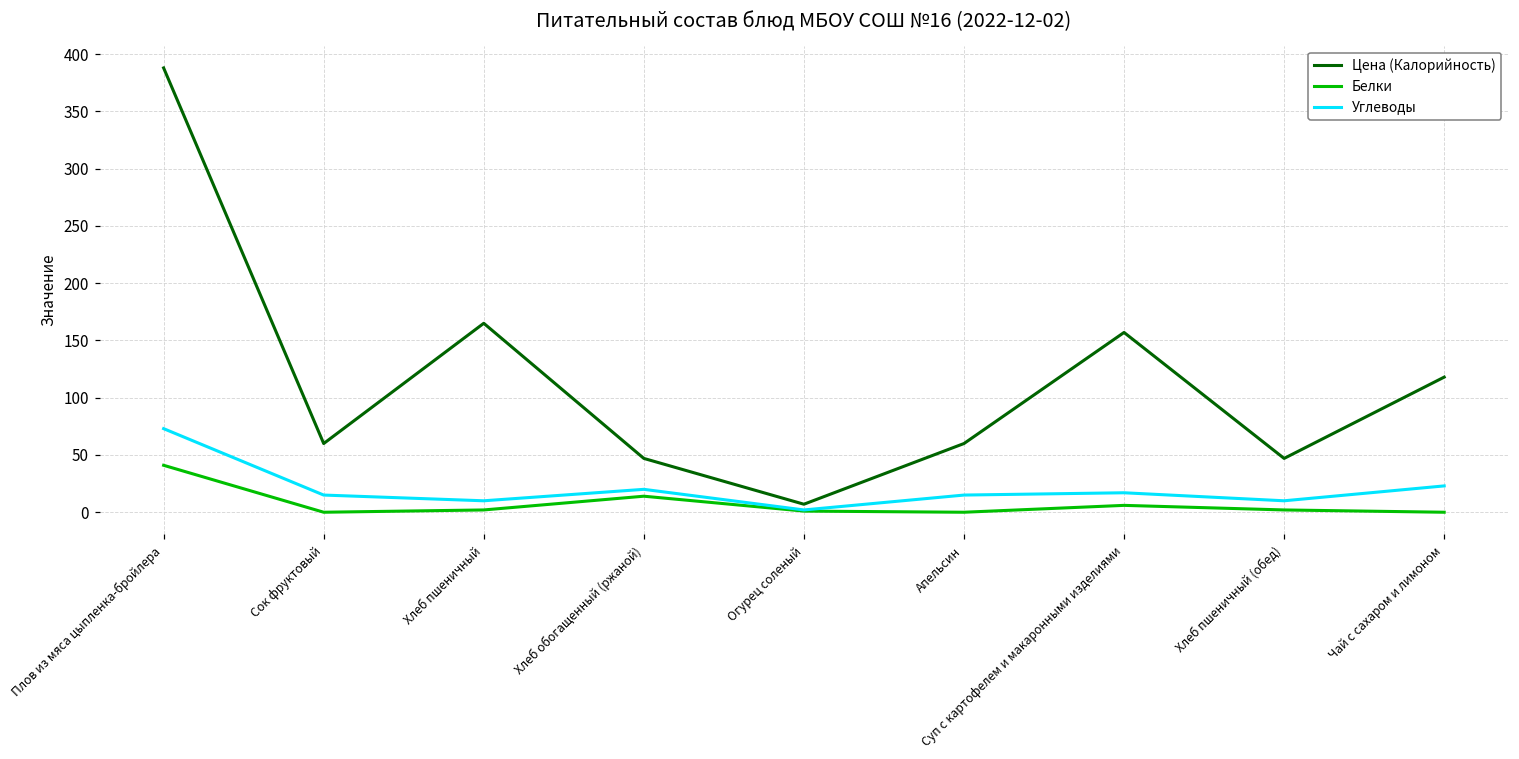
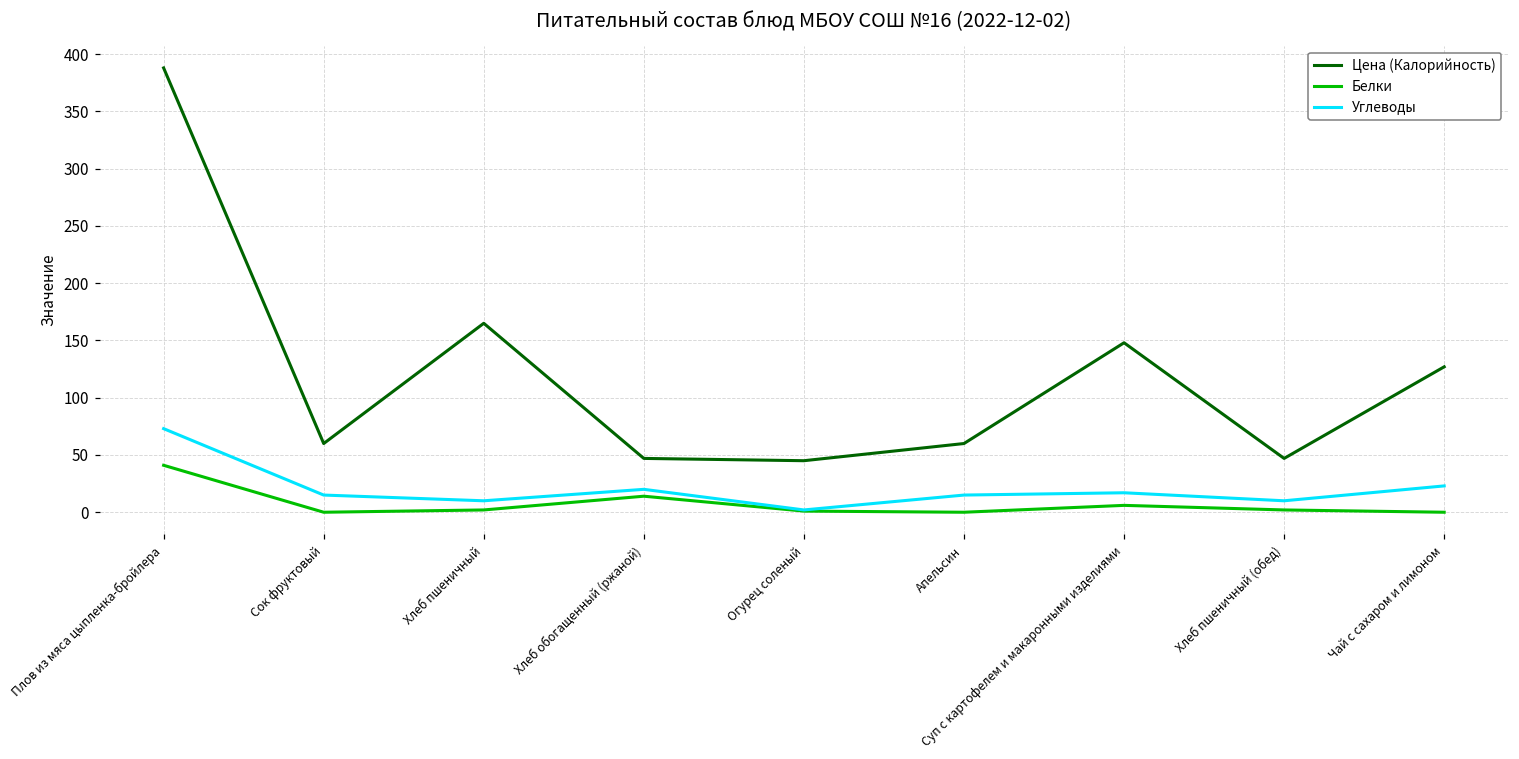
Цена (Калорийность), Огурец соленый: 7 -> 45
Цена (Калорийность), Суп с картофелем и макаронными изделиями: 157 -> 148
Цена (Калорийность), Чай с сахаром и лимоном: 118 -> 127
